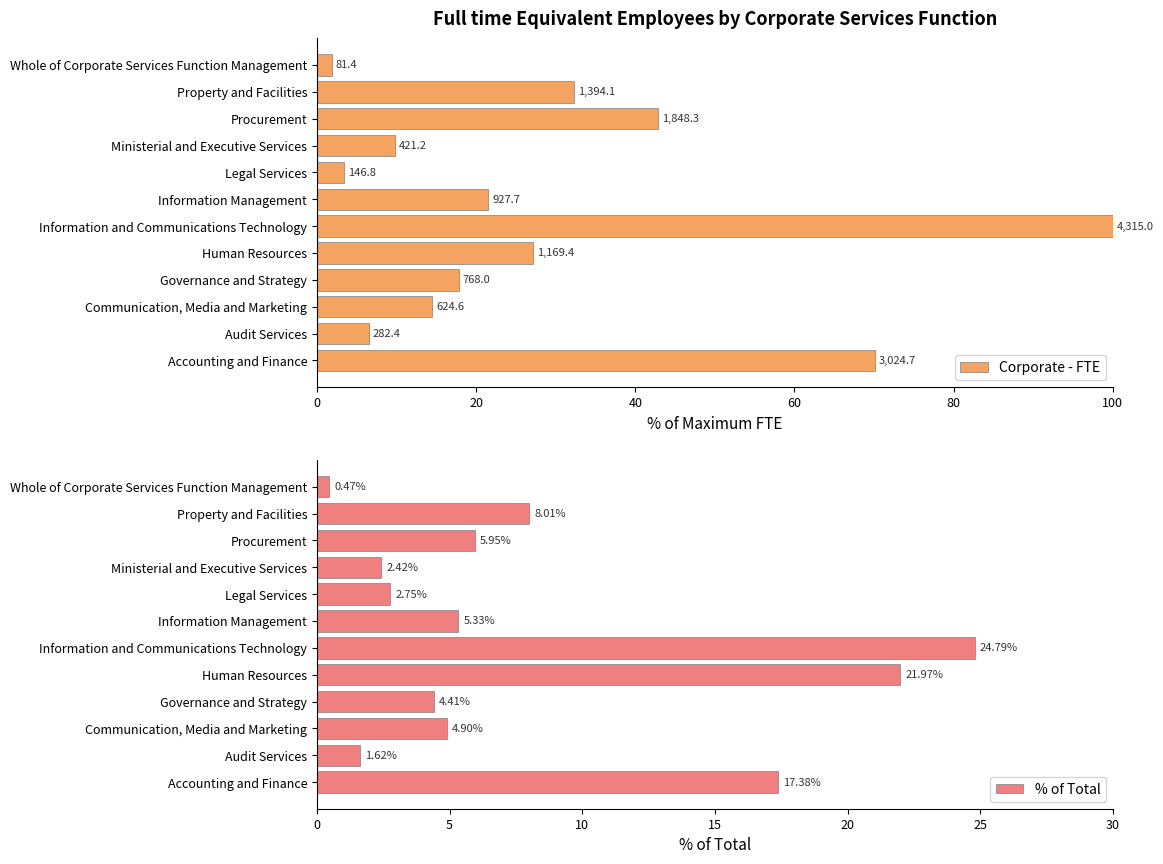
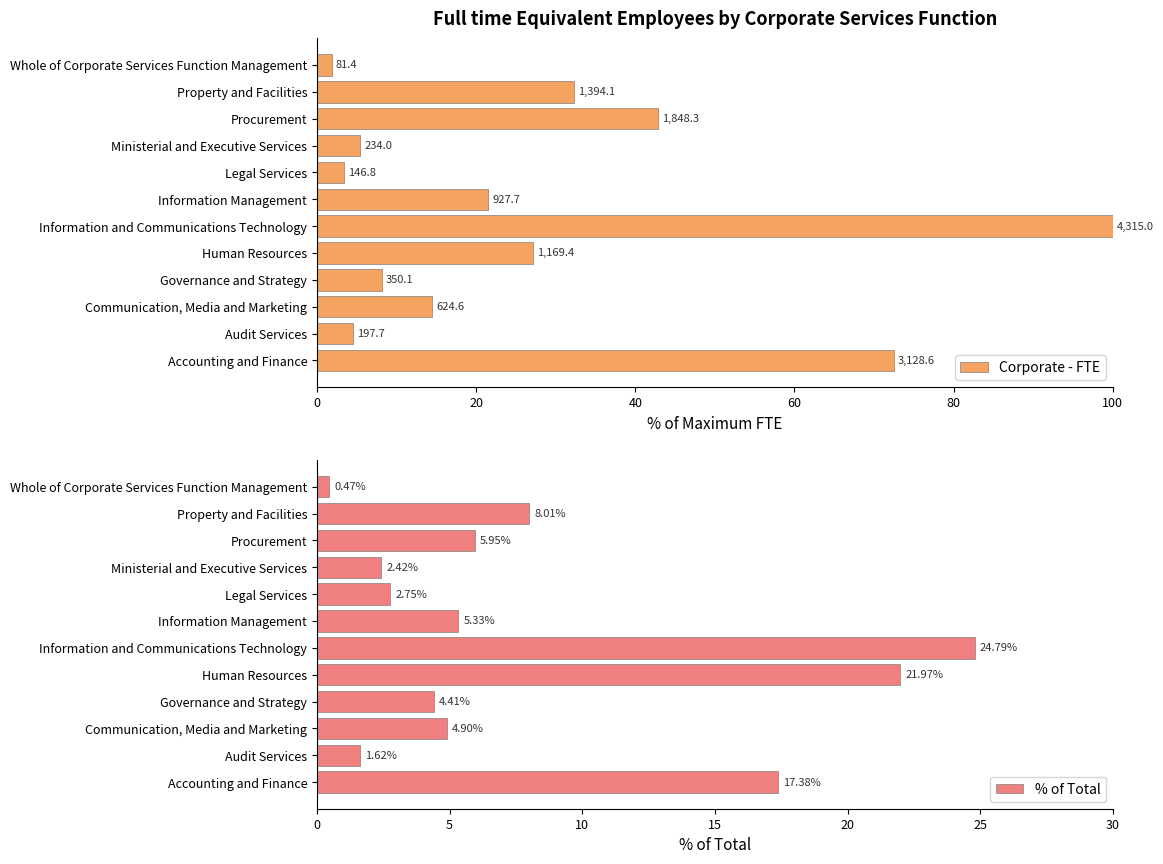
Full time Equivalent Employees by Corporate Services Function, Ministerial and Executive Services: 421.2 -> 234.0
Full time Equivalent Employees by Corporate Services Function, Governance and Strategy: 768.0 -> 350.1
Full time Equivalent Employees by Corporate Services Function, Audit Services: 282.4 -> 197.7
Full time Equivalent Employees by Corporate Services Function, Accounting and Finance: 3,024.7 -> 3,128.6
